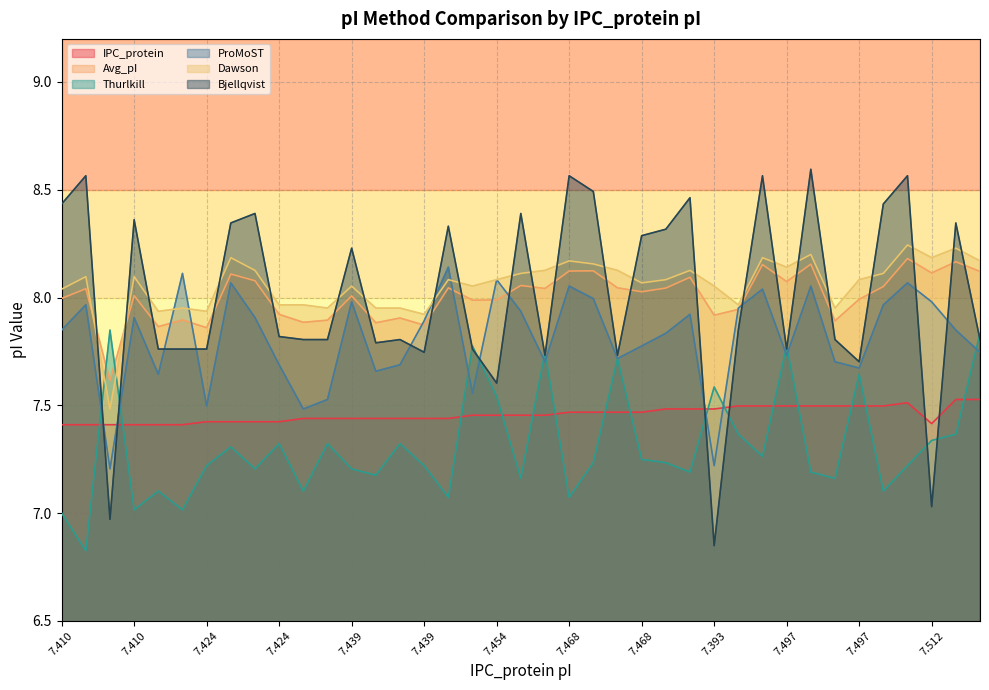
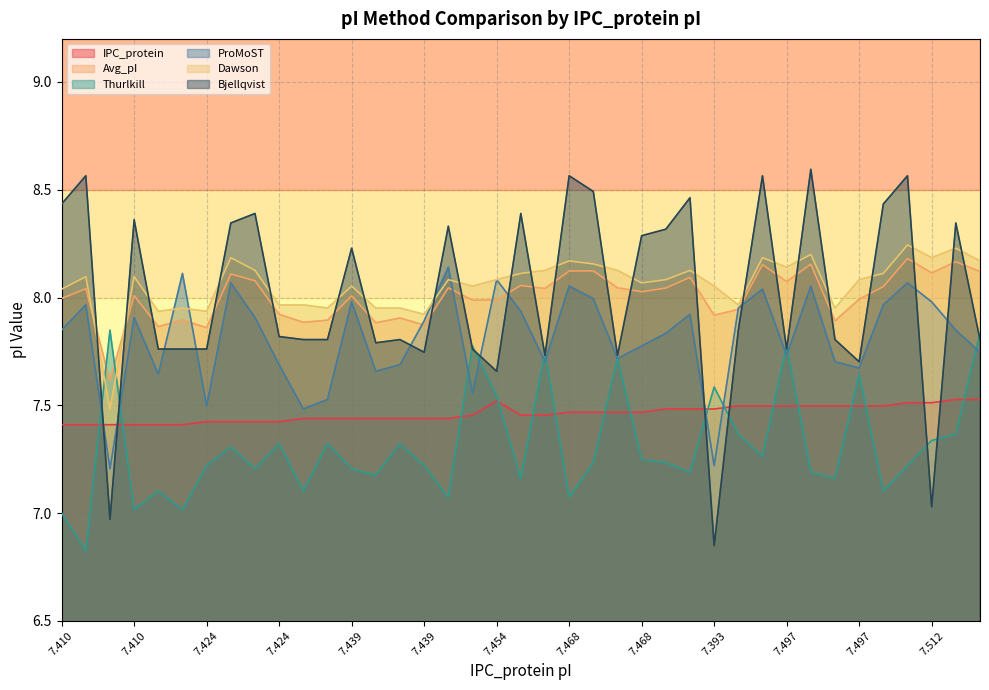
IPC_protein, 7.454: 7.45 -> 7.52
Bjellqvist, 7.454: 7.60 -> 7.66
IPC_protein, 7.512: 7.42 -> 7.51
